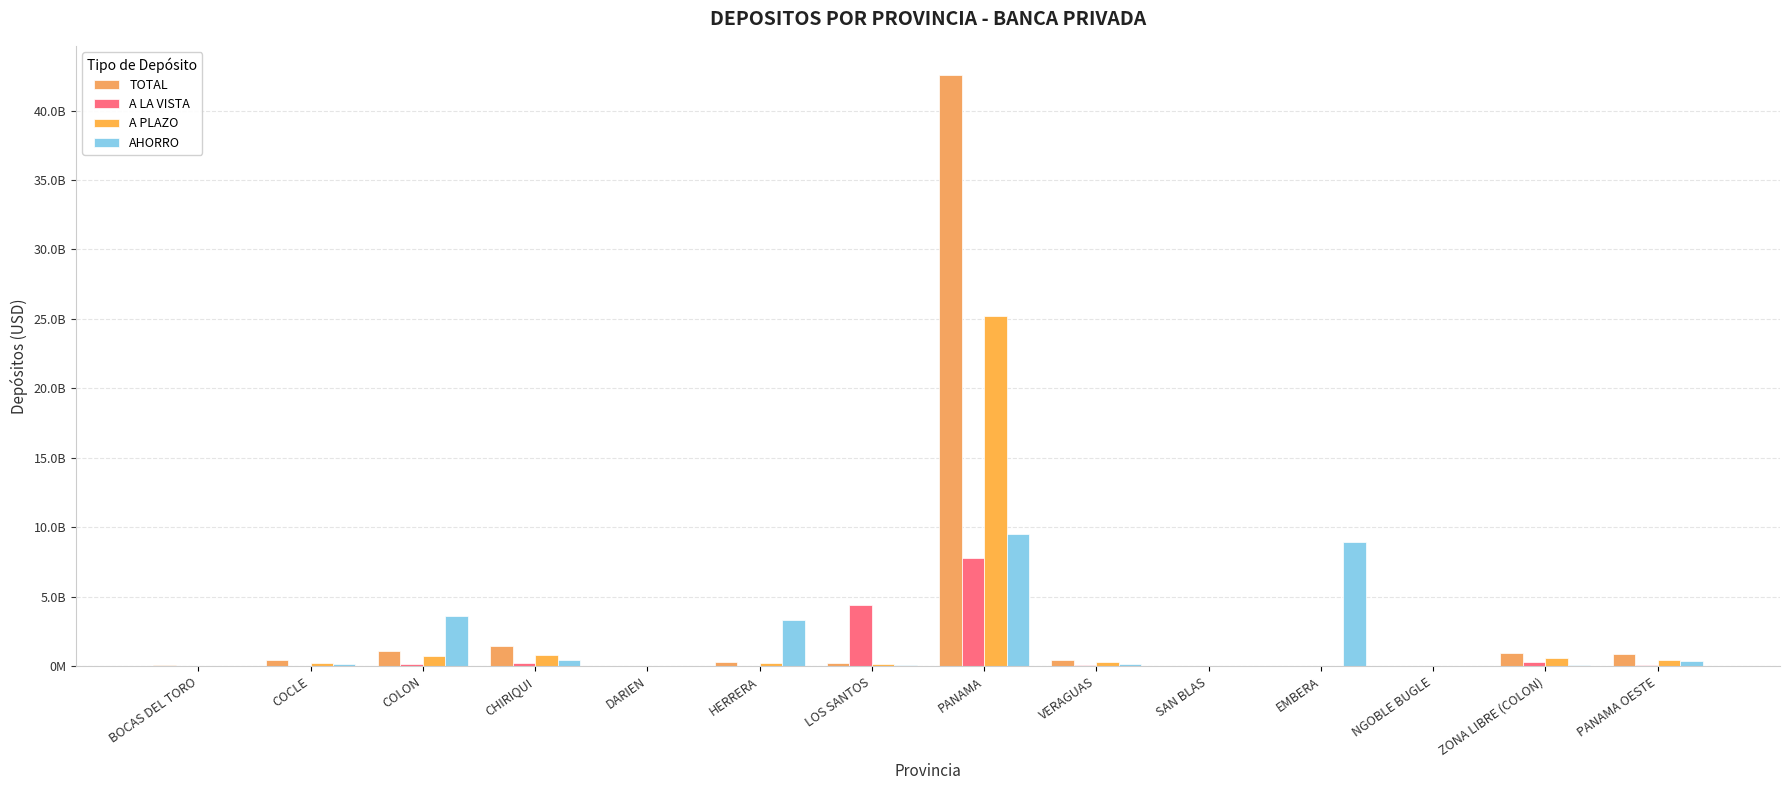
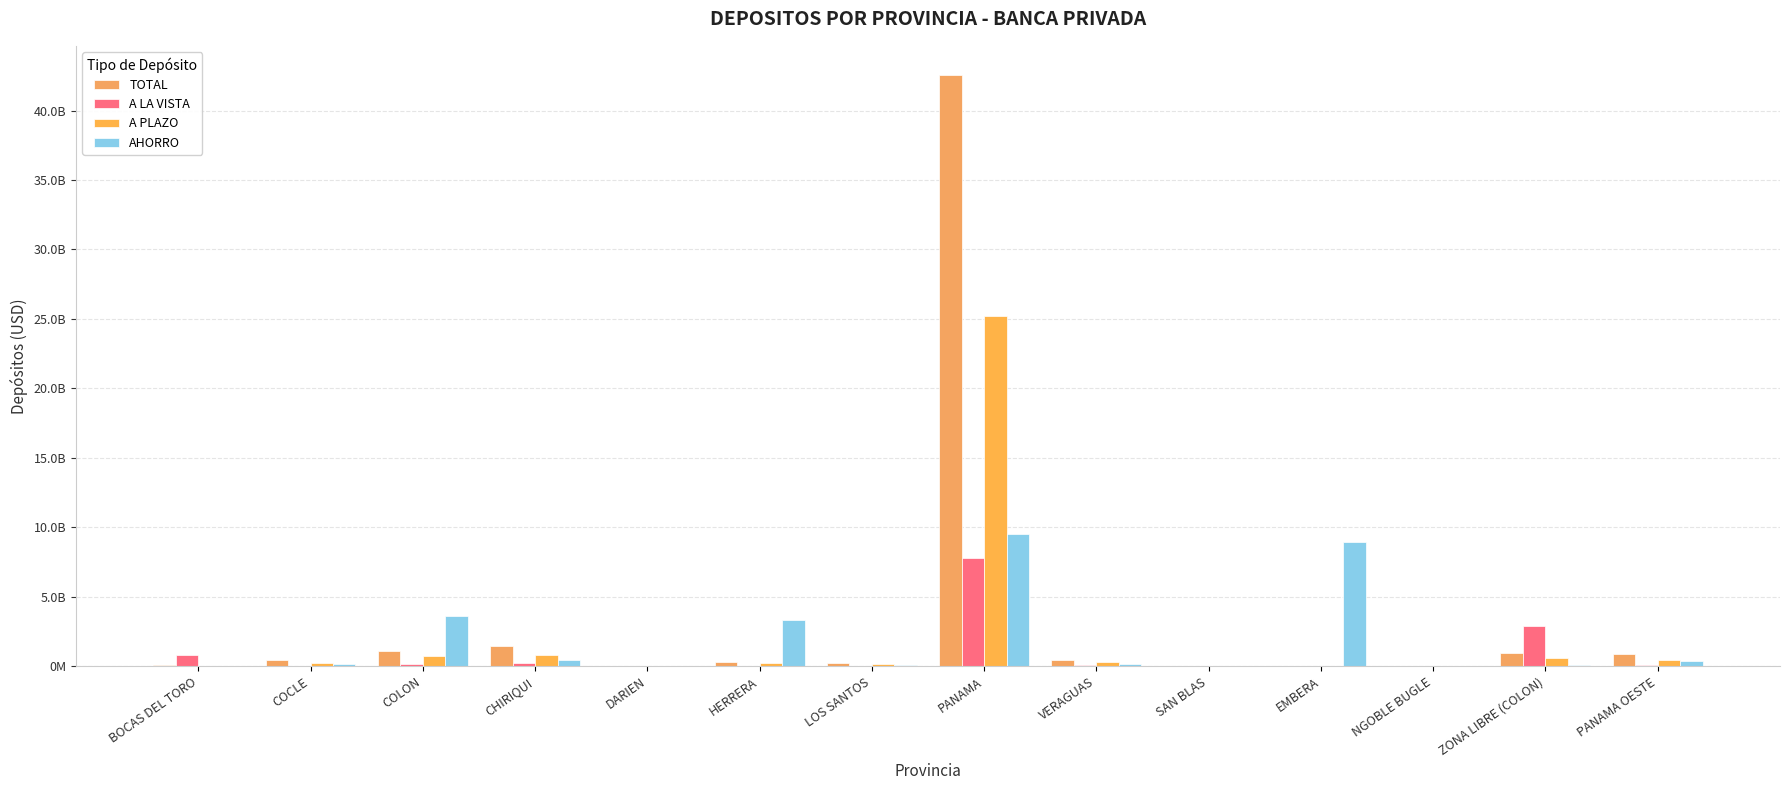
A LA VISTA, BOCAS DEL TORO: 0 -> 800000000
A LA VISTA, LOS SANTOS: 4400000000 -> 0
A LA VISTA, ZONA LIBRE (COLON): 300000000 -> 2900000000
